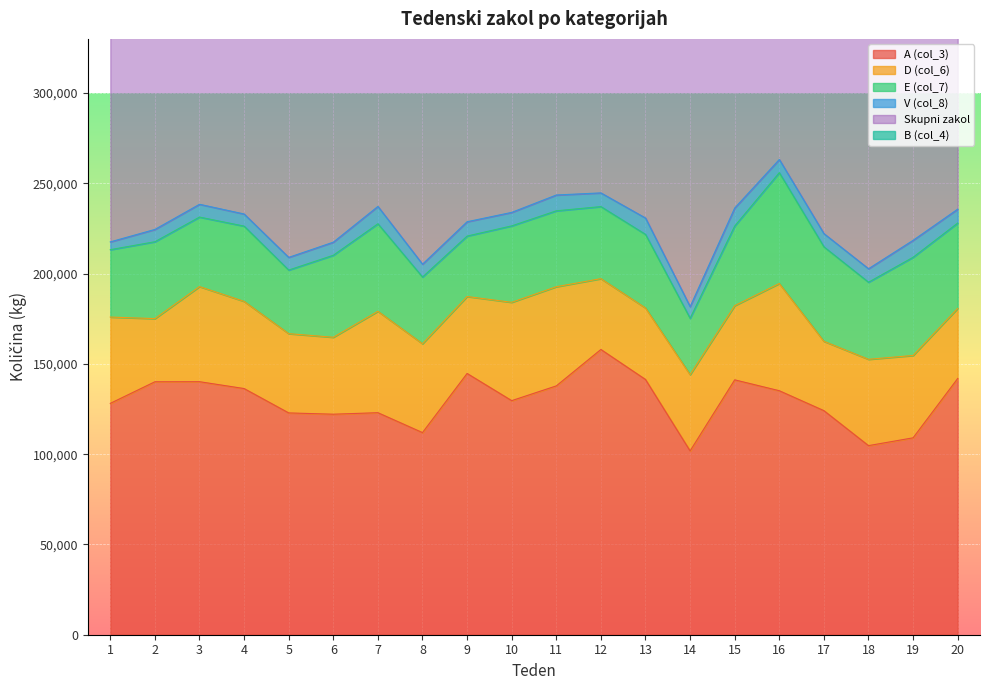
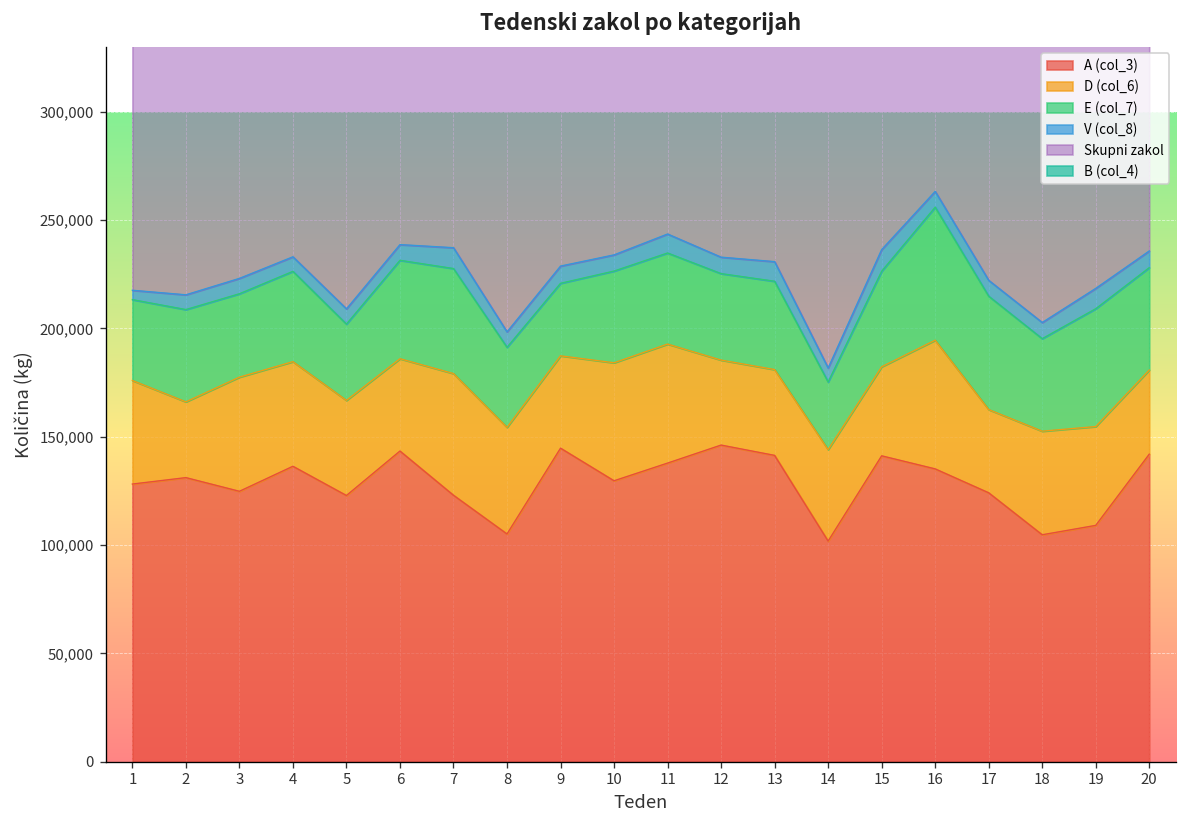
A (col_3), 2: 140,000 -> 131,000
A (col_3), 3: 140,000 -> 125,000
A (col_3), 6: 122,000 -> 143,000
A (col_3), 8: 112,000 -> 105,000
A (col_3), 12: 158,000 -> 146,000
